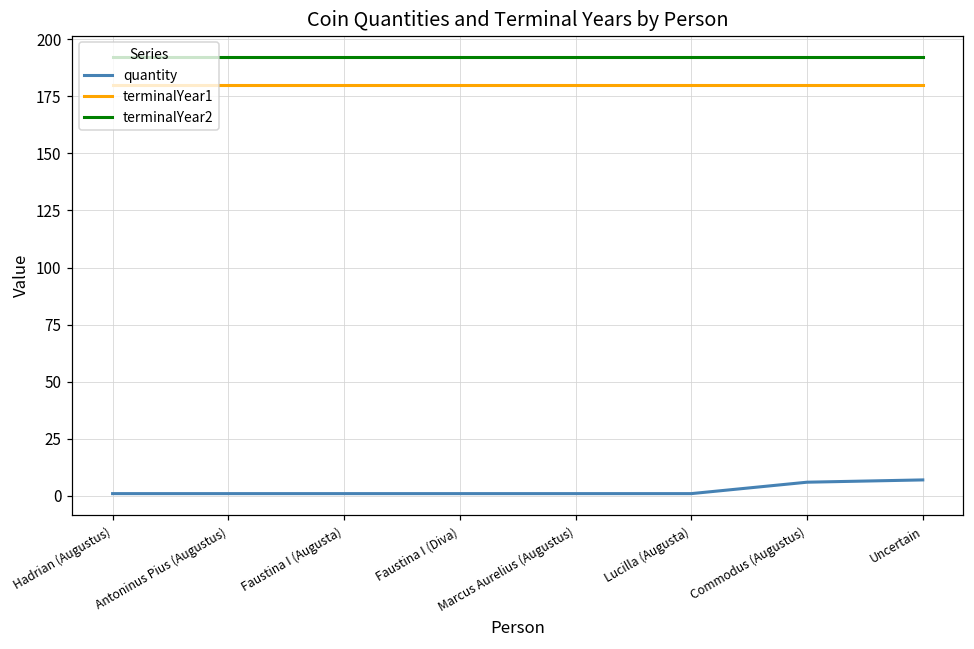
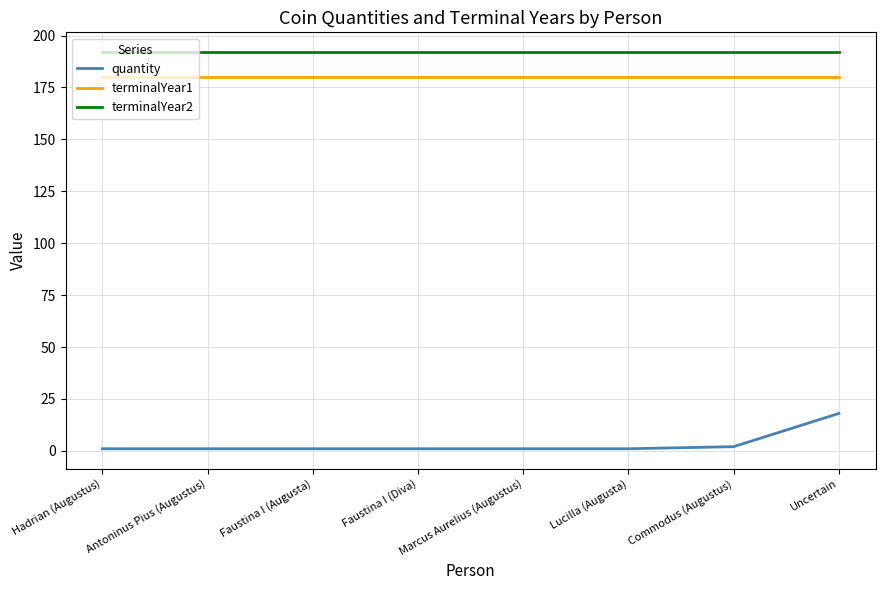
quantity, Commodus (Augustus): 6 -> 2
quantity, Uncertain: 7 -> 18
